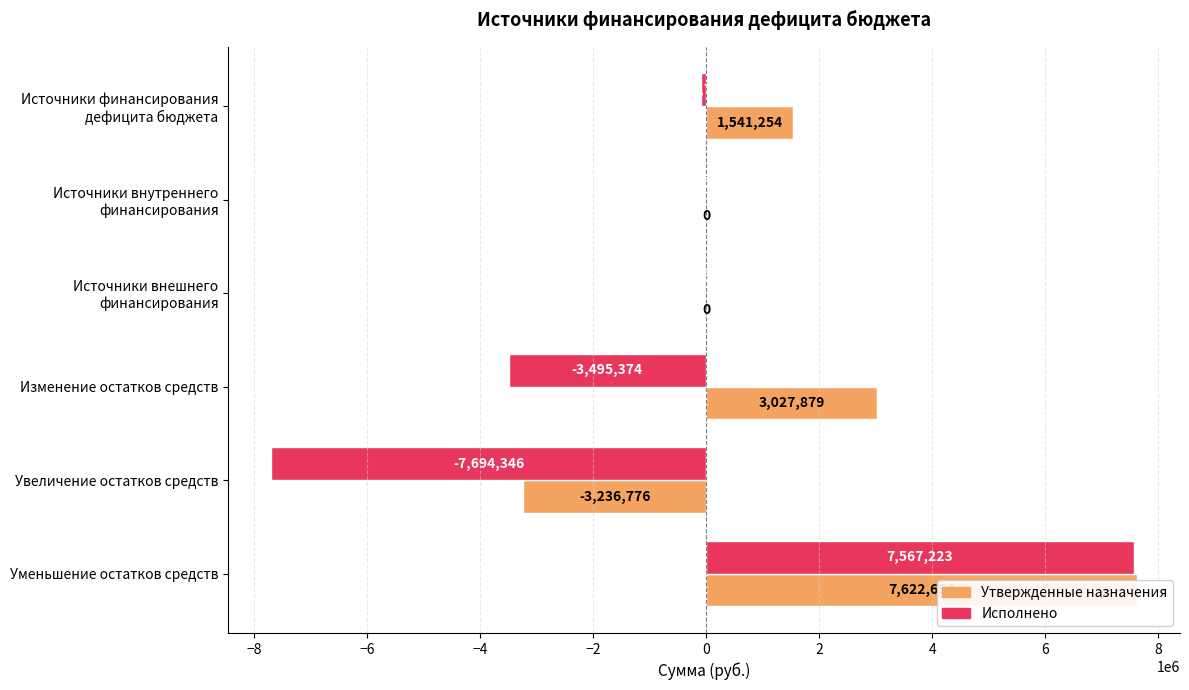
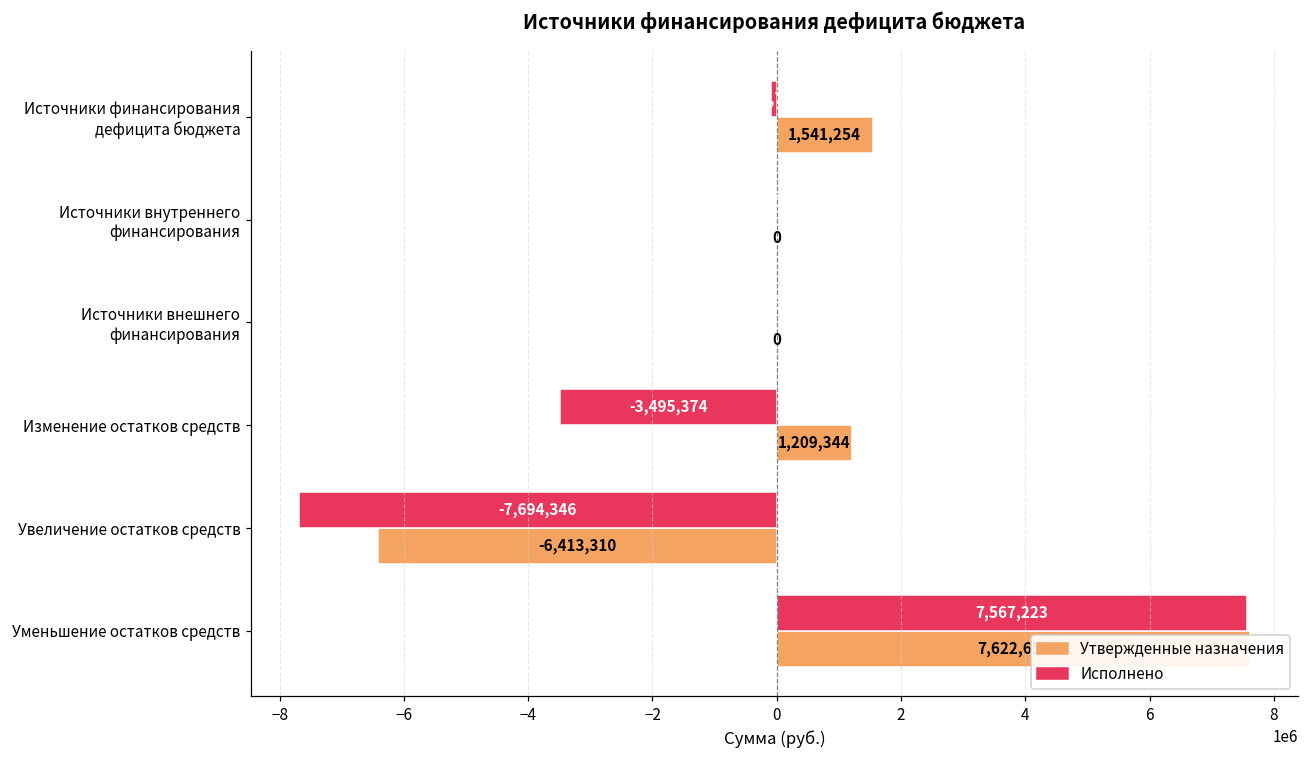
Утвержденные назначения, Изменение остатков средств: 3,027,879 -> 1,209,344
Утвержденные назначения, Увеличение остатков средств: -3,236,776 -> -6,413,310
